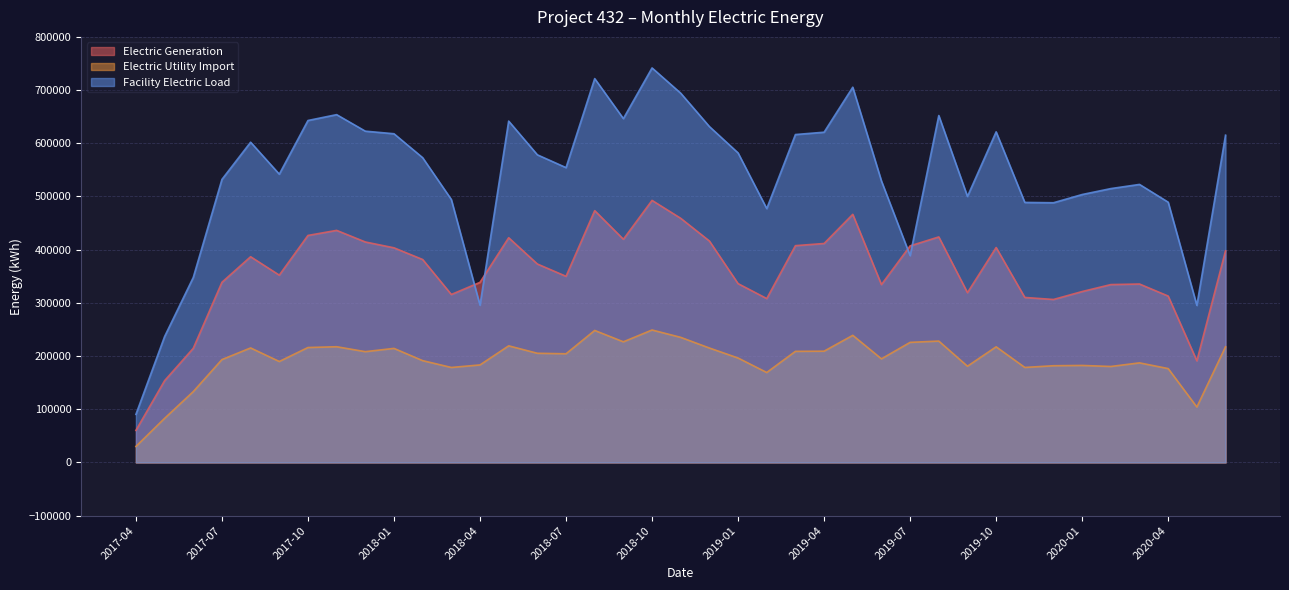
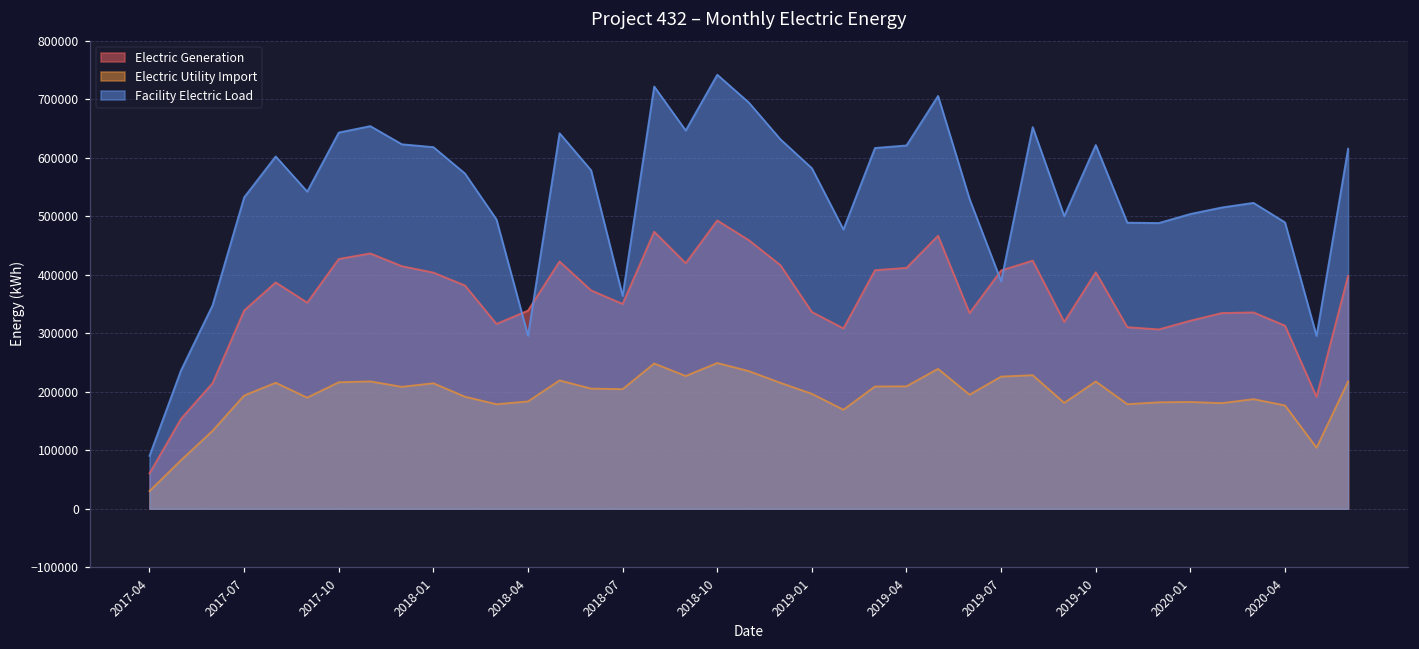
Facility Electric Load, 2018-07: 550000 -> 360000
